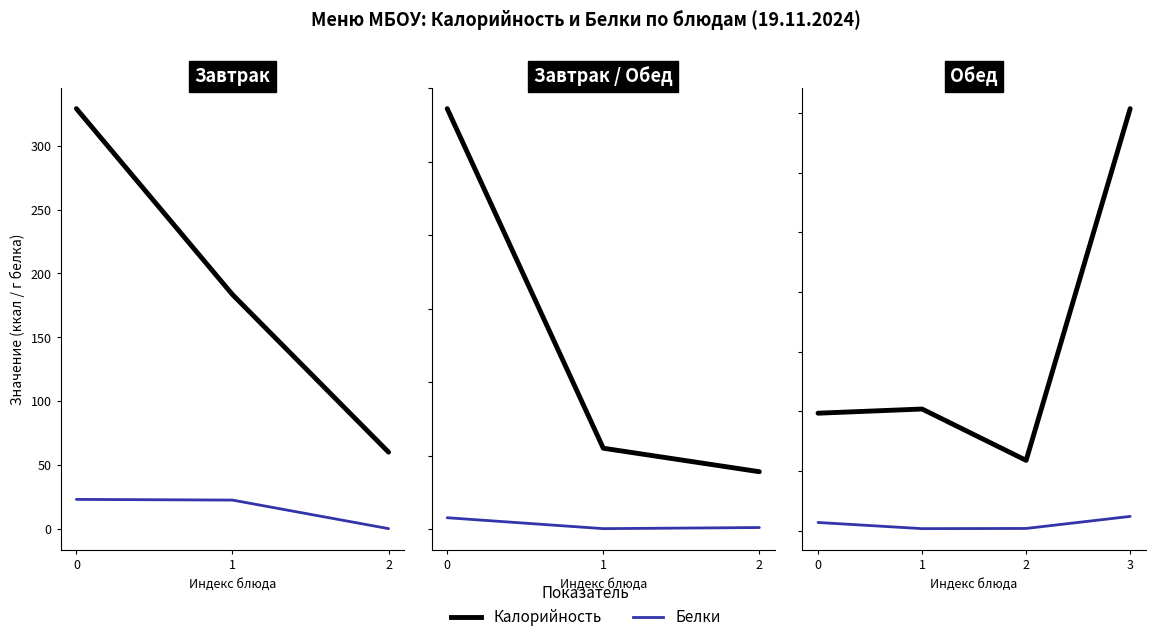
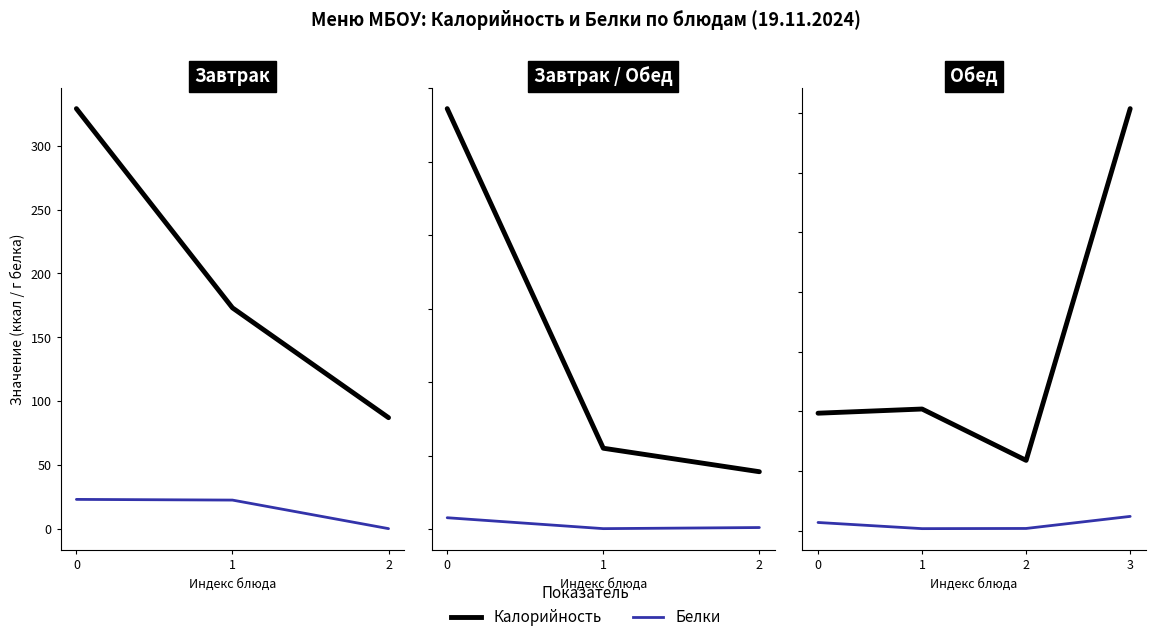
Завтрак, Калорийность, 1: 183 -> 173
Завтрак, Калорийность, 2: 60 -> 87
